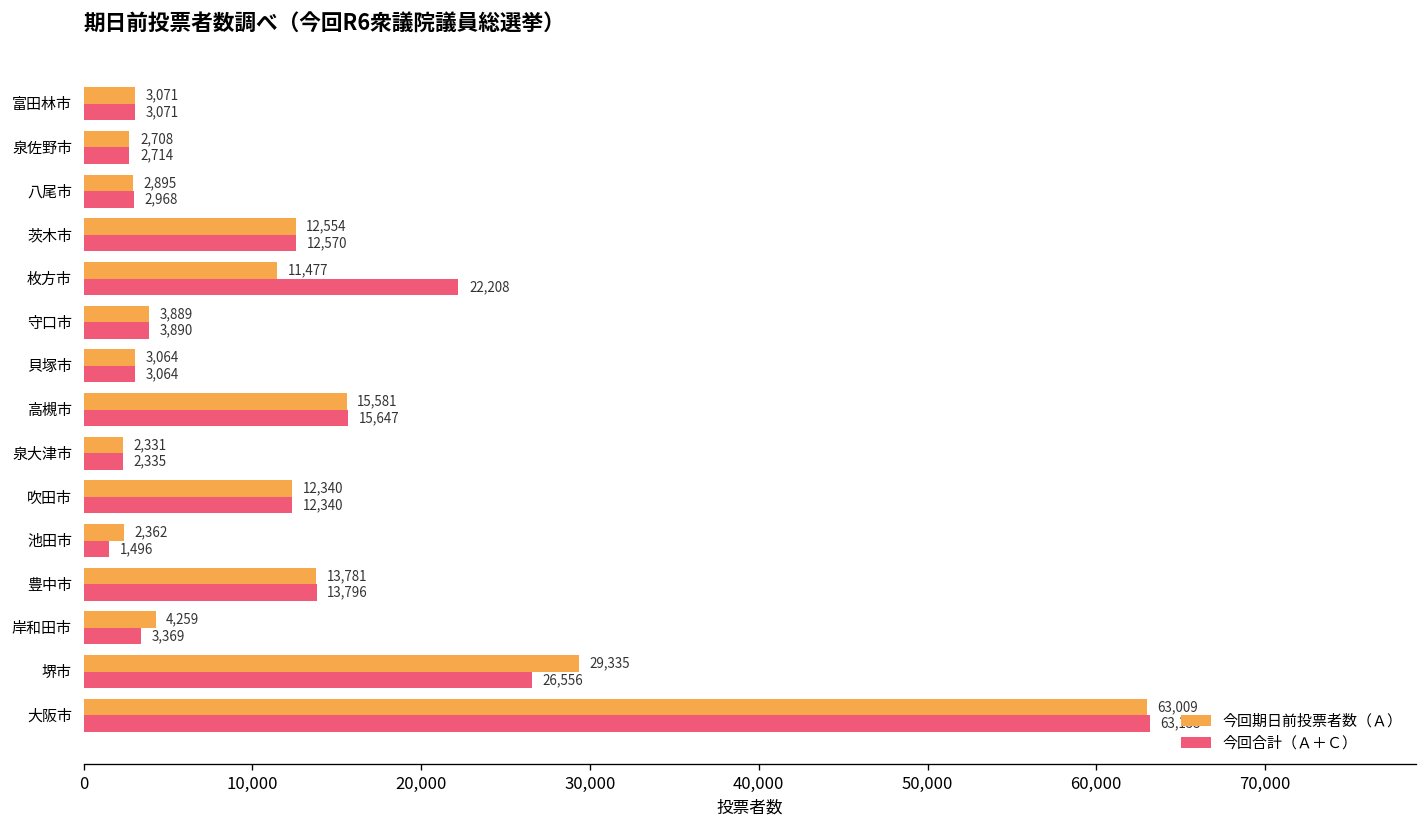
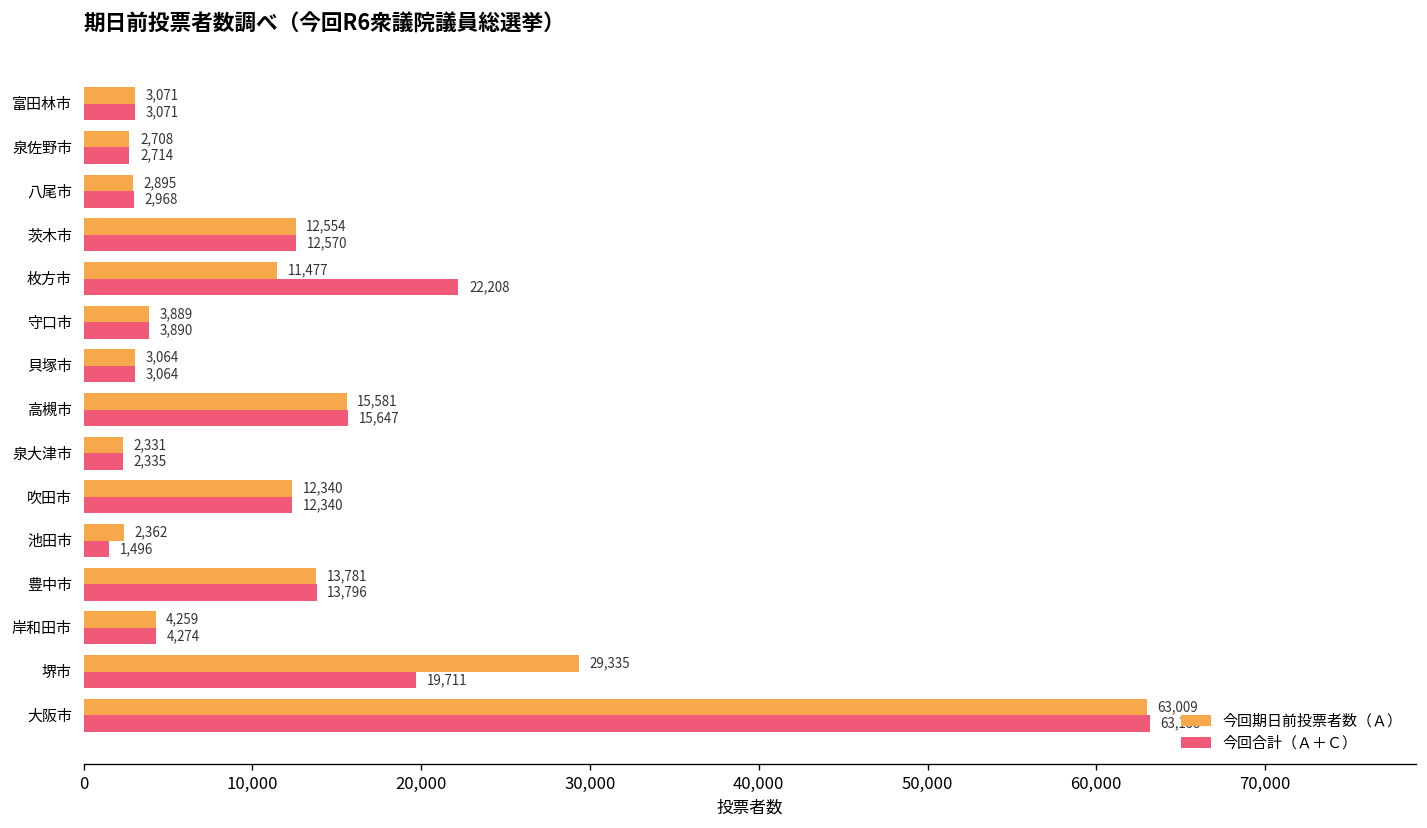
今回合計（Ａ＋Ｃ）, 岸和田市: 3,369 -> 4,274
今回合計（Ａ＋Ｃ）, 堺市: 26,556 -> 19,711
